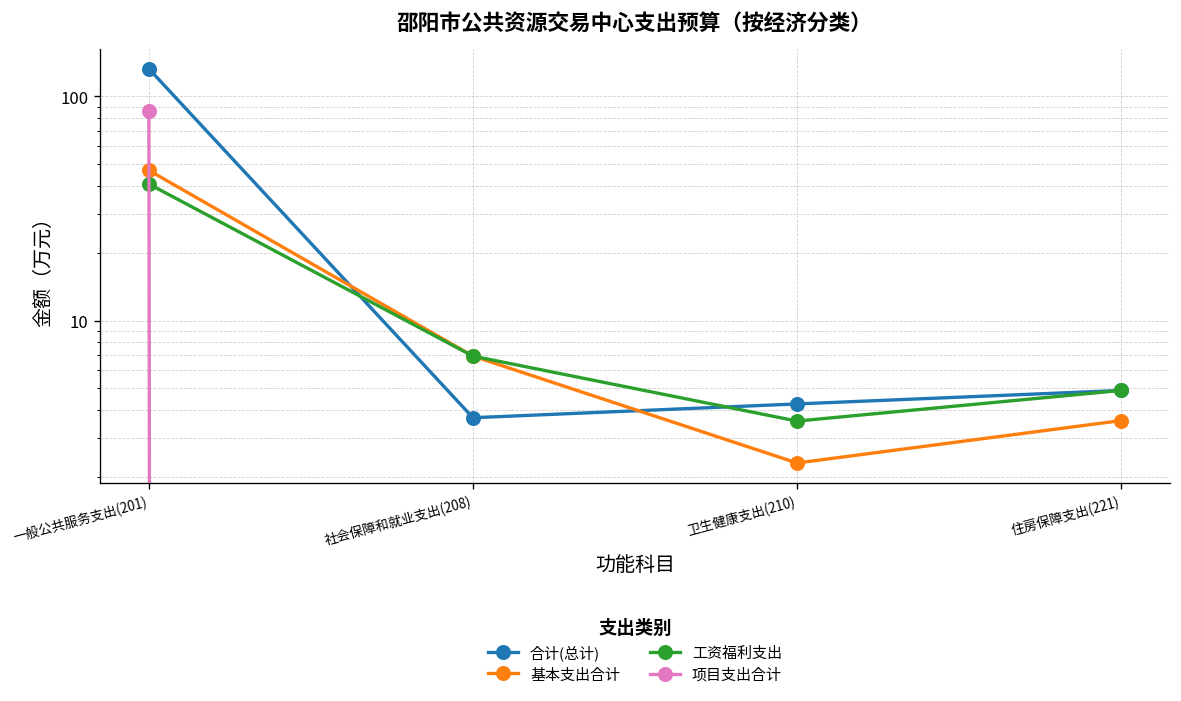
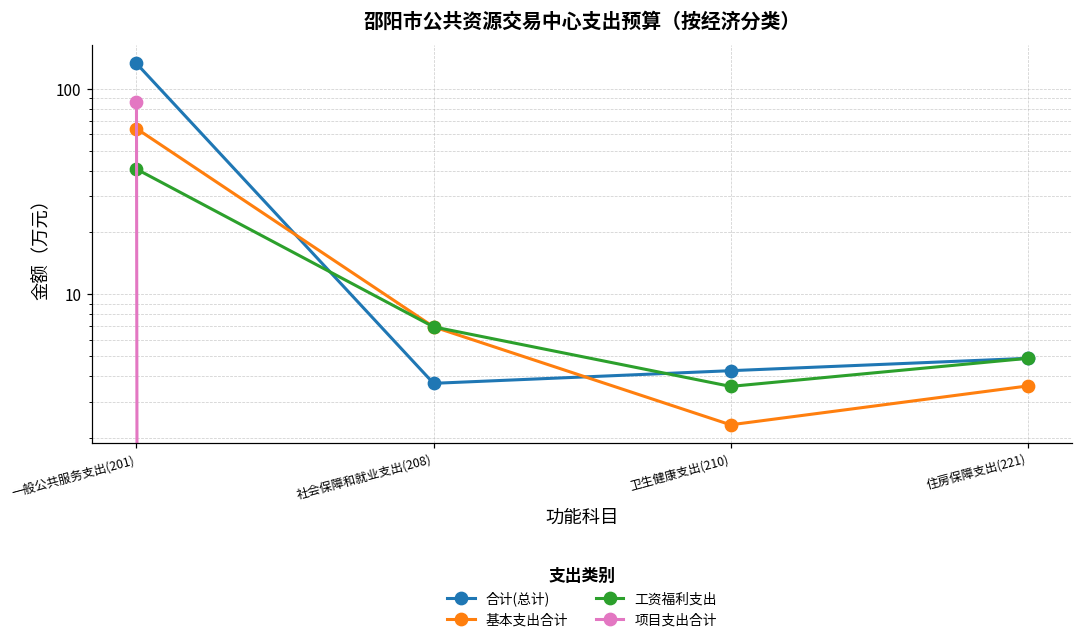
基本支出合计, 一般公共服务支出(201): 47 -> 64
